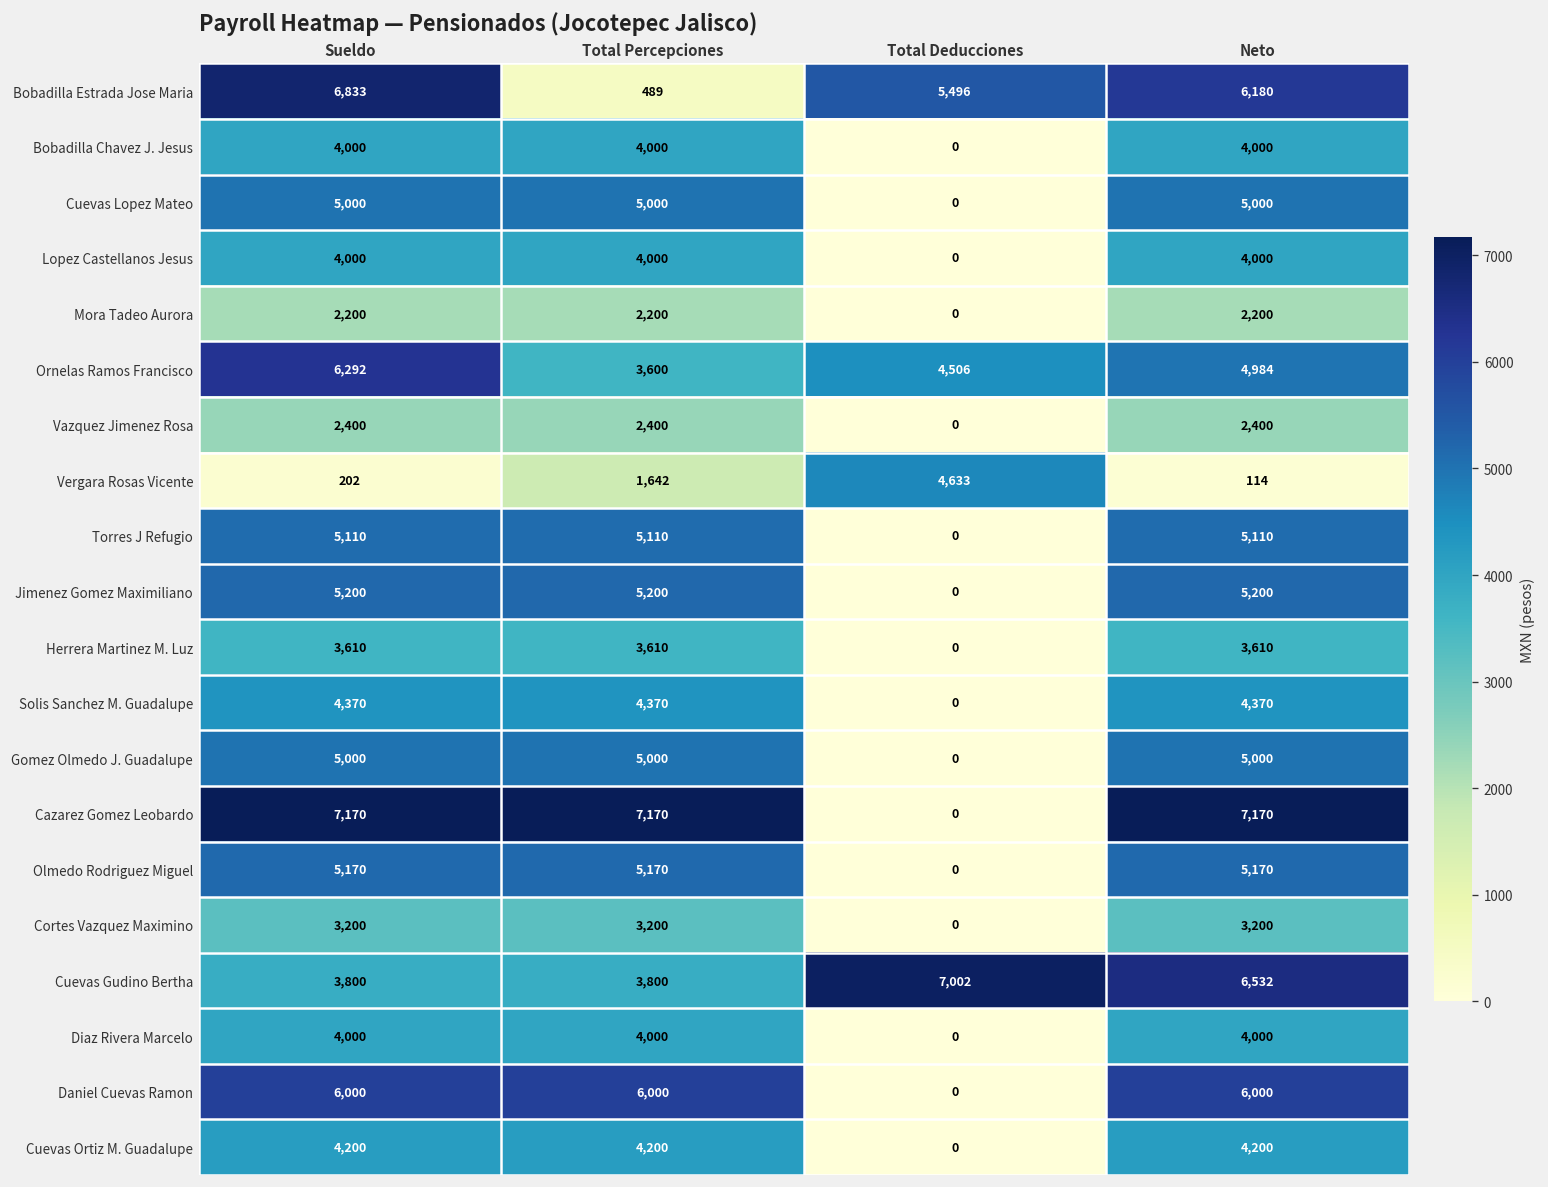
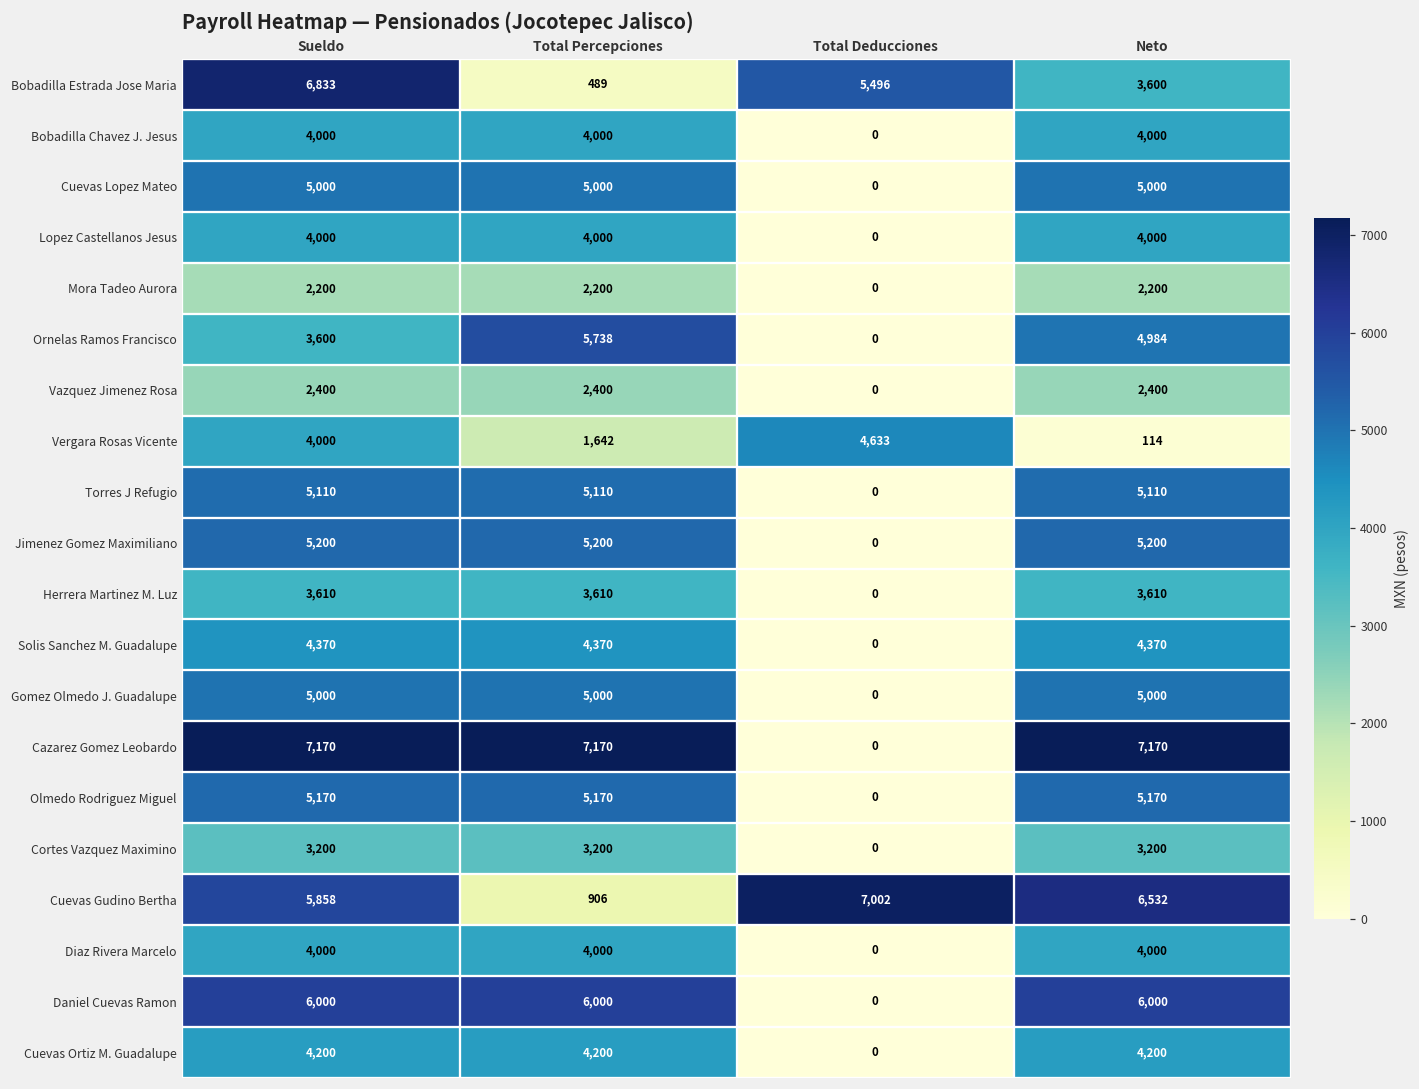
Bobadilla Estrada Jose Maria, Neto: 6,180 -> 3,600
Ornelas Ramos Francisco, Sueldo: 6,292 -> 3,600
Ornelas Ramos Francisco, Total Percepciones: 3,600 -> 5,738
Ornelas Ramos Francisco, Total Deducciones: 4,506 -> 0
Vergara Rosas Vicente, Sueldo: 202 -> 4,000
Cuevas Gudino Bertha, Sueldo: 3,800 -> 5,858
Cuevas Gudino Bertha, Total Percepciones: 3,800 -> 906
